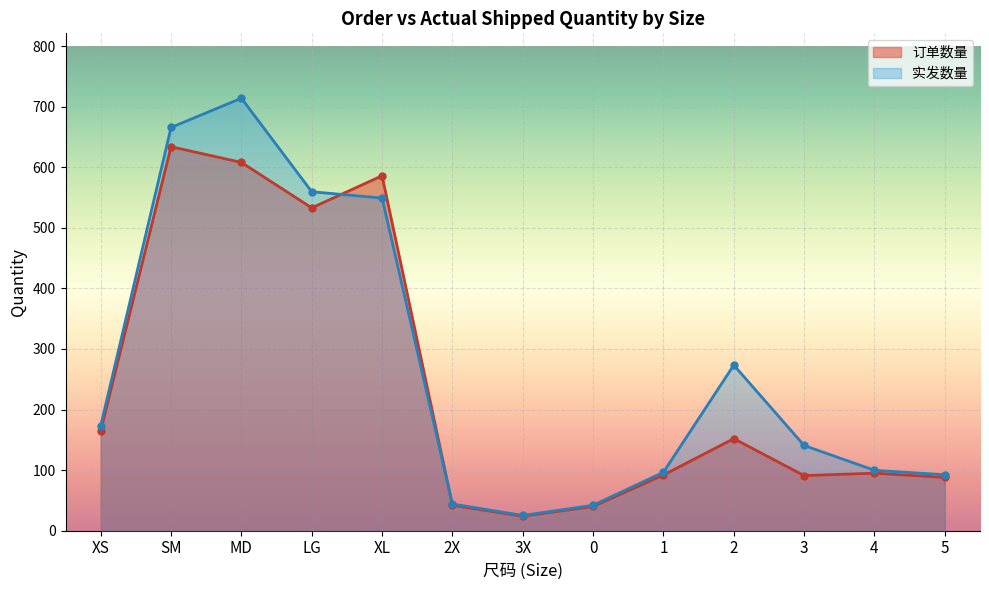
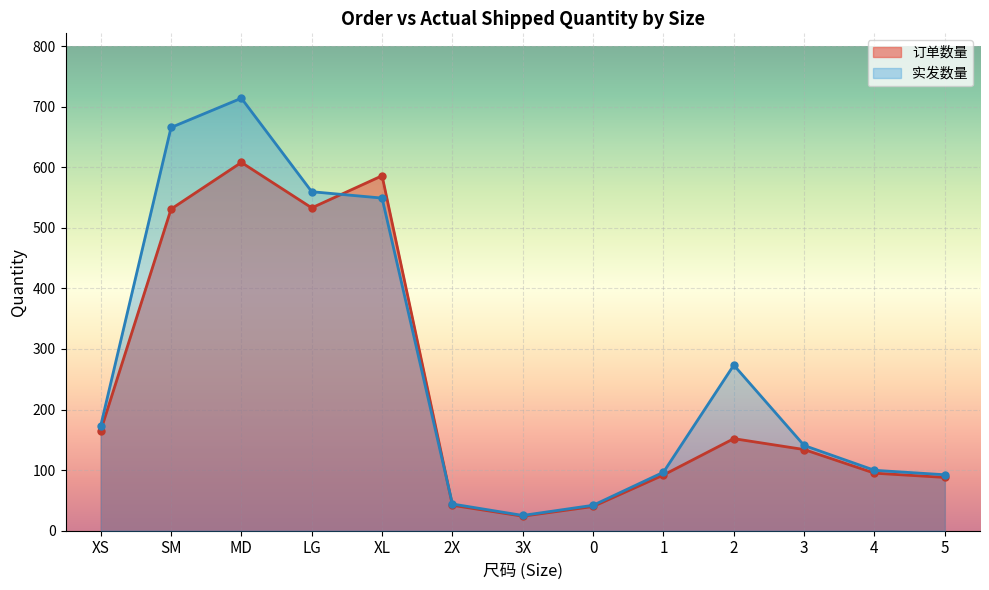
订单数量, SM: 630 -> 530
订单数量, 3: 90 -> 130
